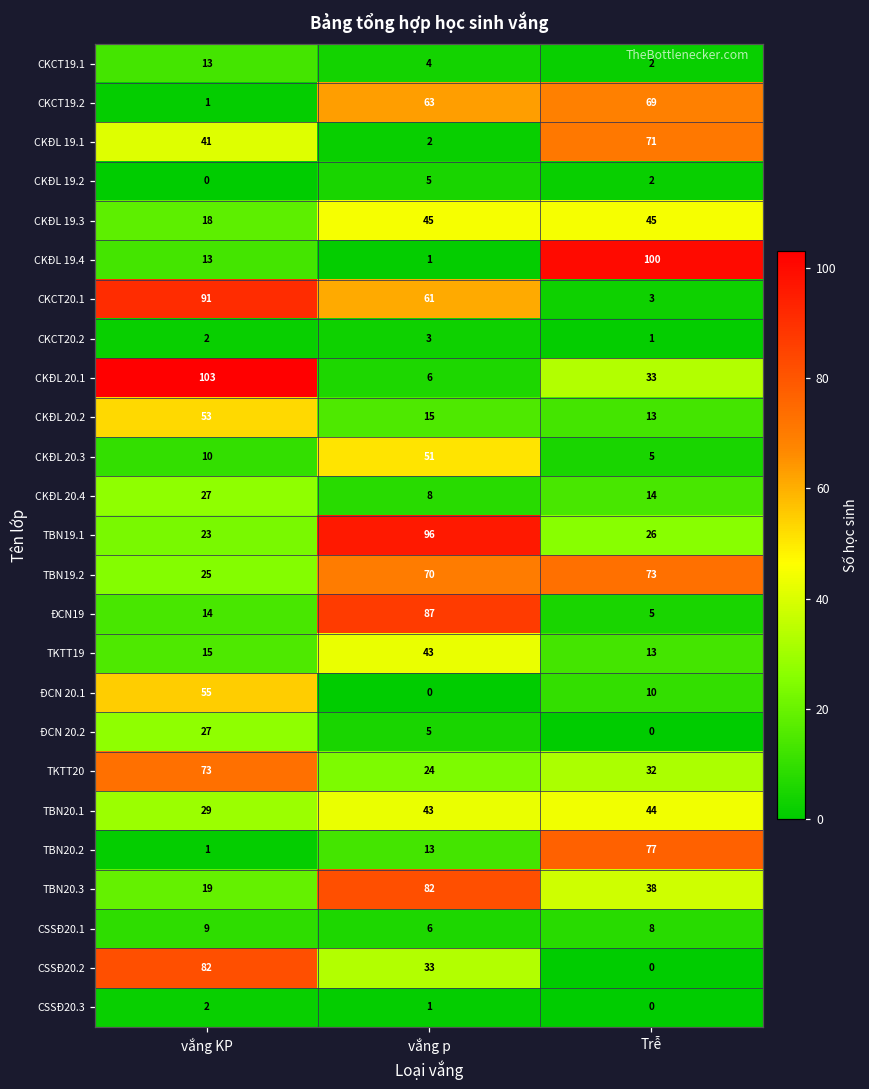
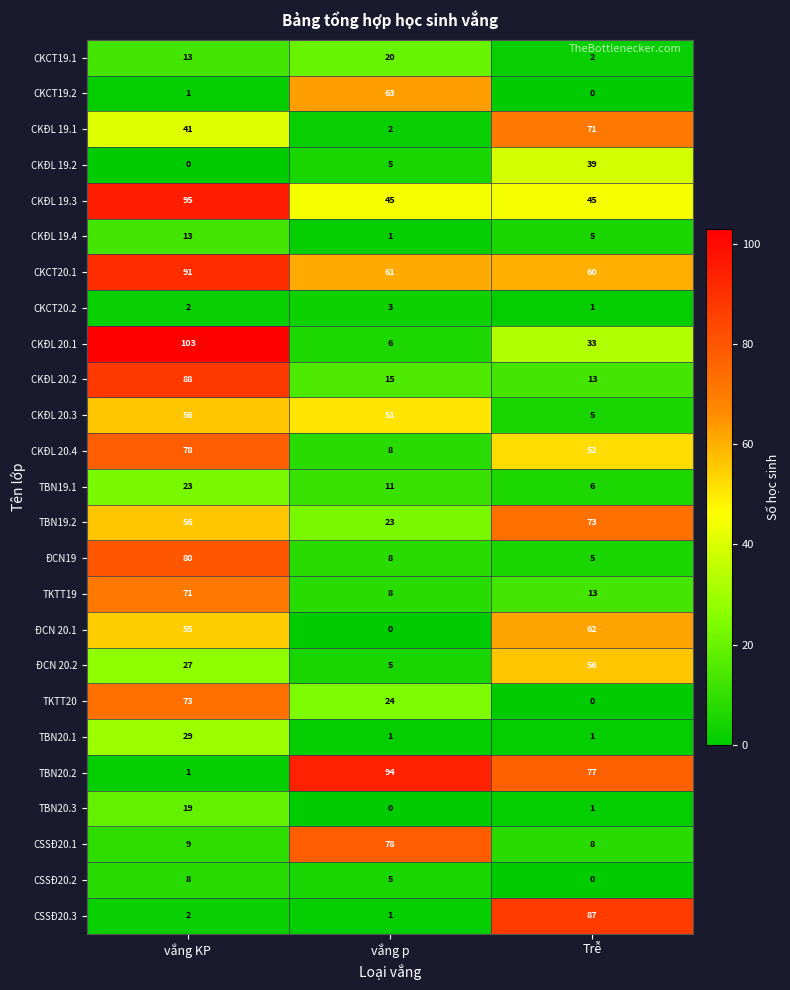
CKCT19.1, vắng p: 4 -> 20
CKCT19.2, Trễ: 69 -> 0
CKĐL 19.2, Trễ: 2 -> 39
CKĐL 19.3, vắng KP: 18 -> 95
CKĐL 19.4, Trễ: 100 -> 5
CKCT20.1, Trễ: 3 -> 60
CKĐL 20.2, vắng KP: 53 -> 88
CKĐL 20.3, vắng KP: 10 -> 56
CKĐL 20.4, vắng KP: 27 -> 78
CKĐL 20.4, Trễ: 14 -> 52
TBN19.1, vắng p: 96 -> 11
TBN19.1, Trễ: 26 -> 6
TBN19.2, vắng KP: 25 -> 56
TBN19.2, vắng p: 70 -> 23
ĐCN19, vắng KP: 14 -> 80
ĐCN19, vắng p: 87 -> 8
TKTT19, vắng KP: 15 -> 71
TKTT19, vắng p: 43 -> 8
ĐCN 20.1, Trễ: 10 -> 62
ĐCN 20.2, Trễ: 0 -> 56
TKTT20, Trễ: 32 -> 0
TBN20.1, vắng p: 43 -> 1
TBN20.1, Trễ: 44 -> 1
TBN20.2, vắng p: 13 -> 94
TBN20.3, vắng p: 82 -> 0
TBN20.3, Trễ: 38 -> 1
CSSĐ20.1, vắng p: 6 -> 78
CSSĐ20.2, vắng KP: 82 -> 8
CSSĐ20.2, vắng p: 33 -> 5
CSSĐ20.3, Trễ: 0 -> 87
